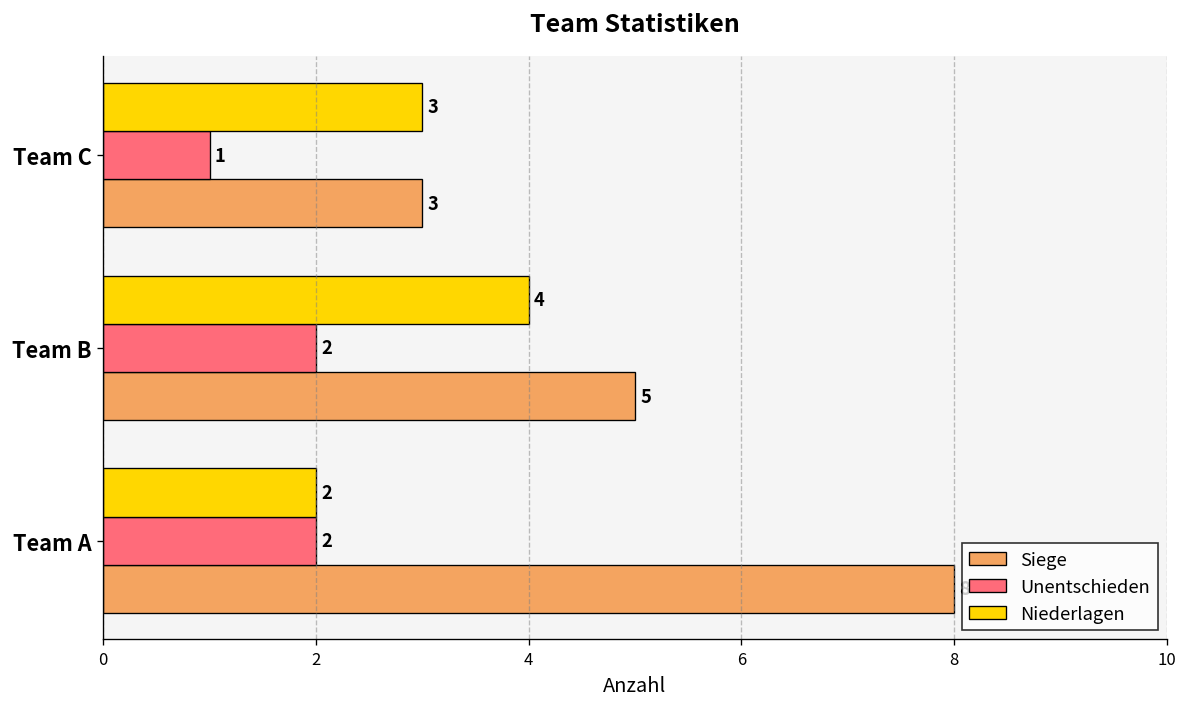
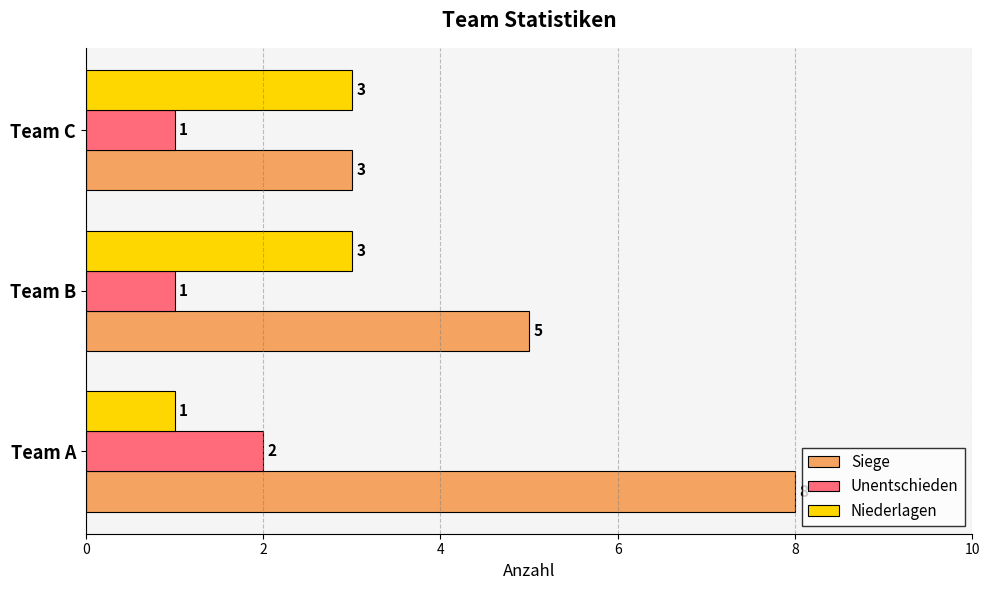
Niederlagen, Team B: 4 -> 3
Unentschieden, Team B: 2 -> 1
Niederlagen, Team A: 2 -> 1
